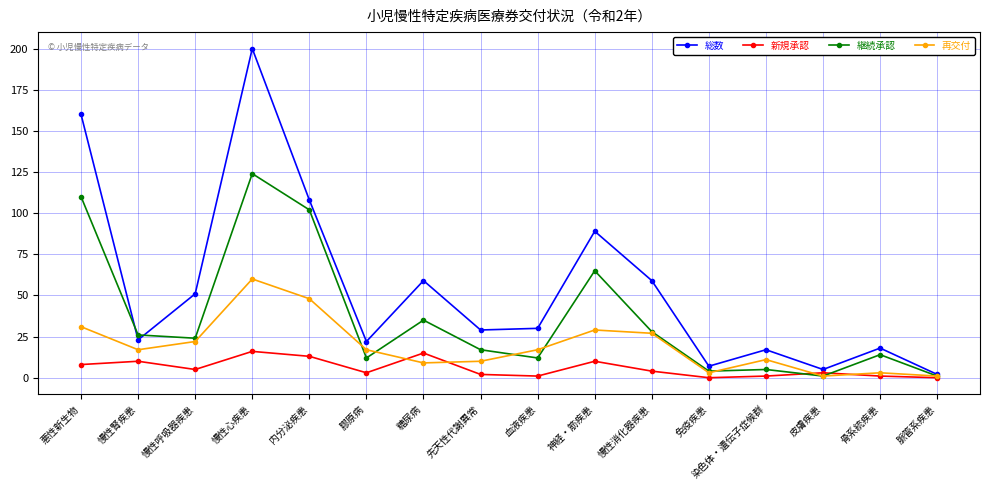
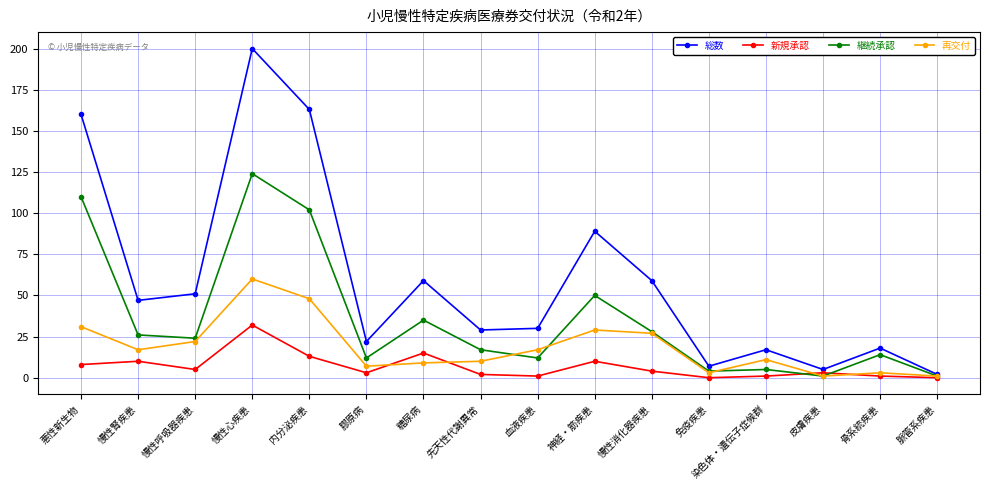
総数, 慢性腎疾患: 23 -> 47
新規承認, 慢性心疾患: 16 -> 32
総数, 内分泌疾患: 108 -> 163
再交付, 膠原病: 17 -> 7
継続承認, 神経・筋疾患: 65 -> 50
